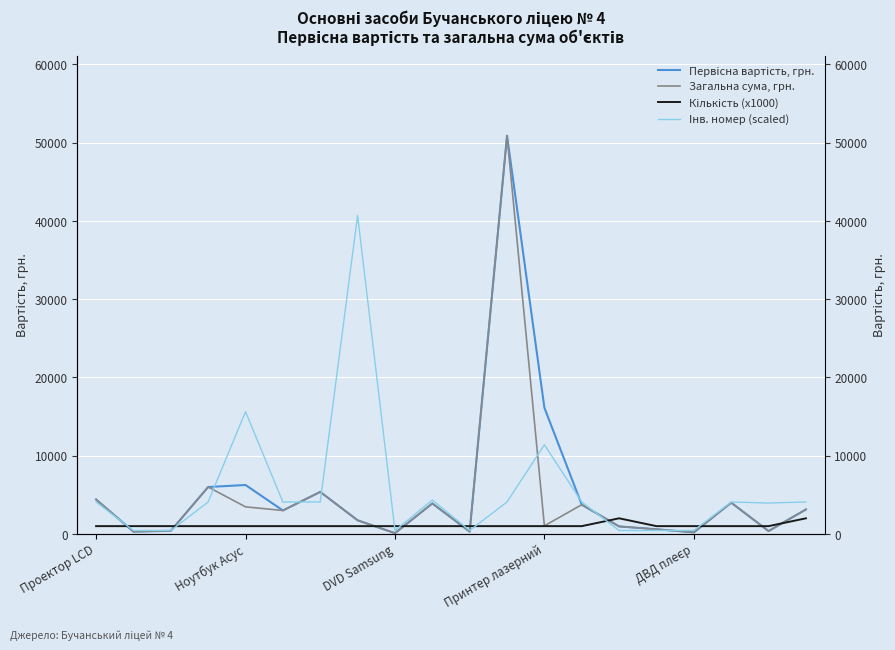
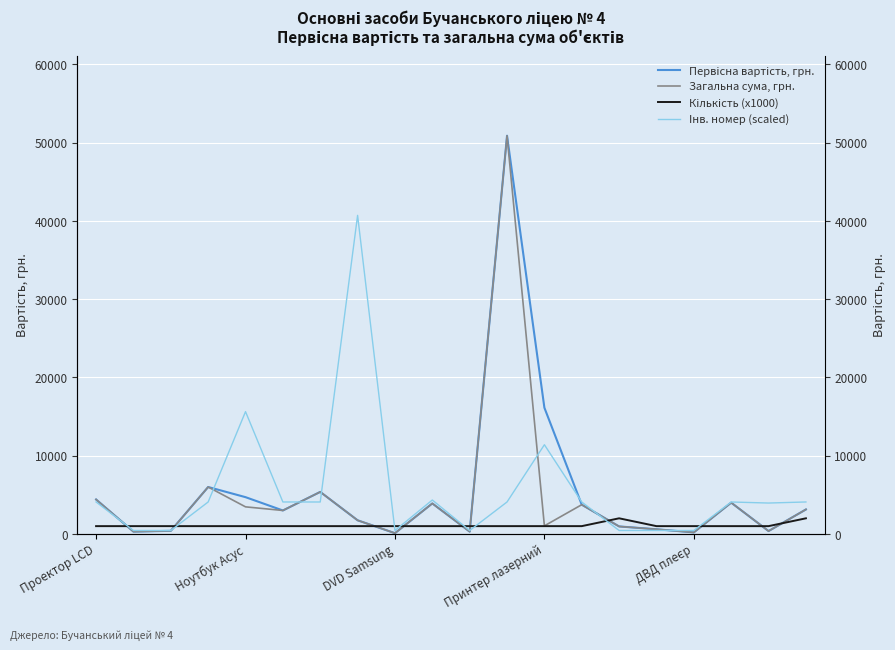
Первісна вартість, грн., Ноутбук Асус: 6000 -> 5000
